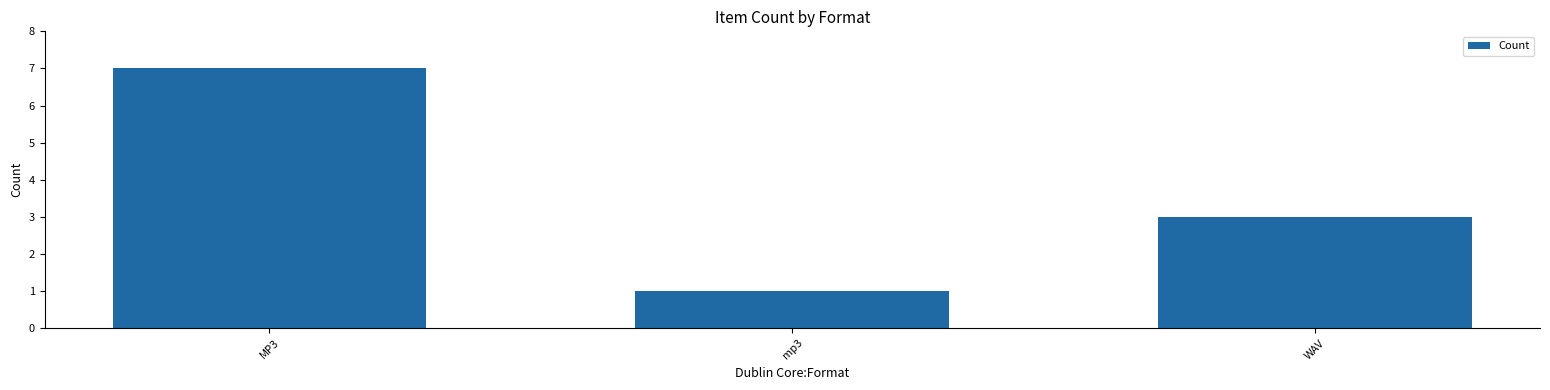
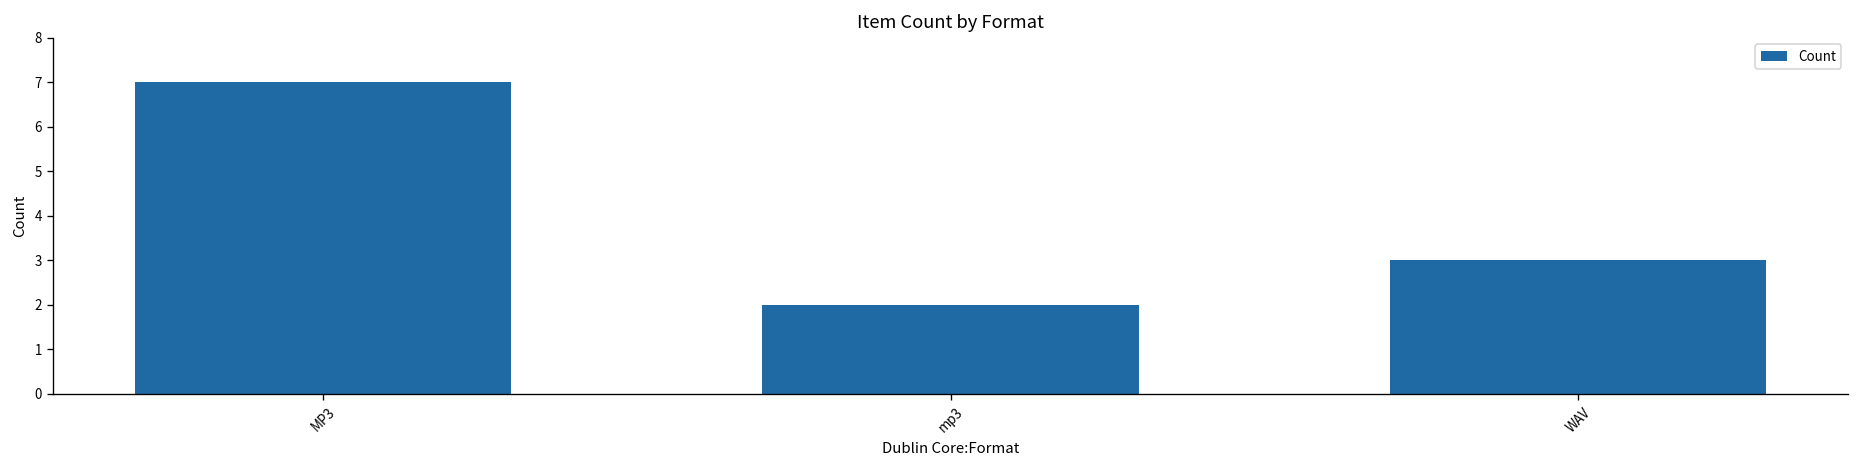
mp3: 1 -> 2
